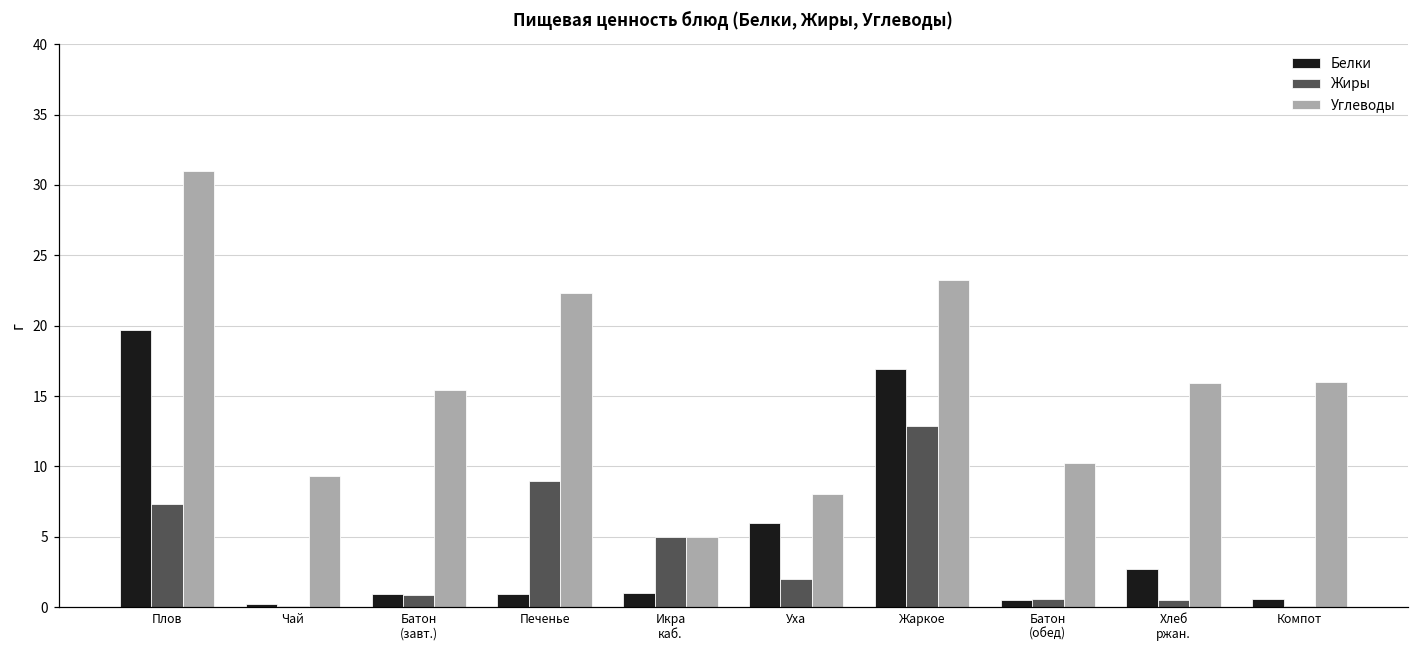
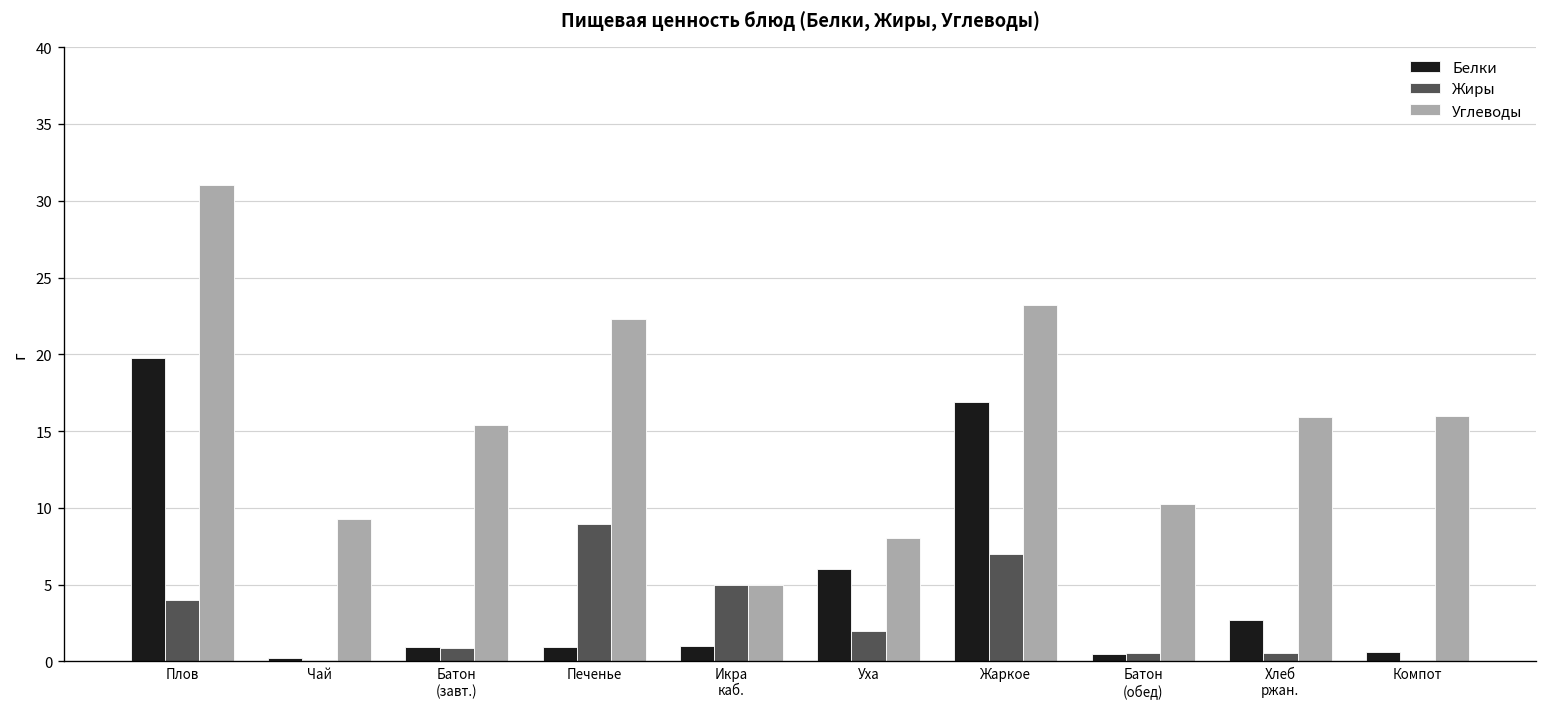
Жиры, Плов: 7.3 -> 4.0
Жиры, Жаркое: 12.9 -> 7.0
